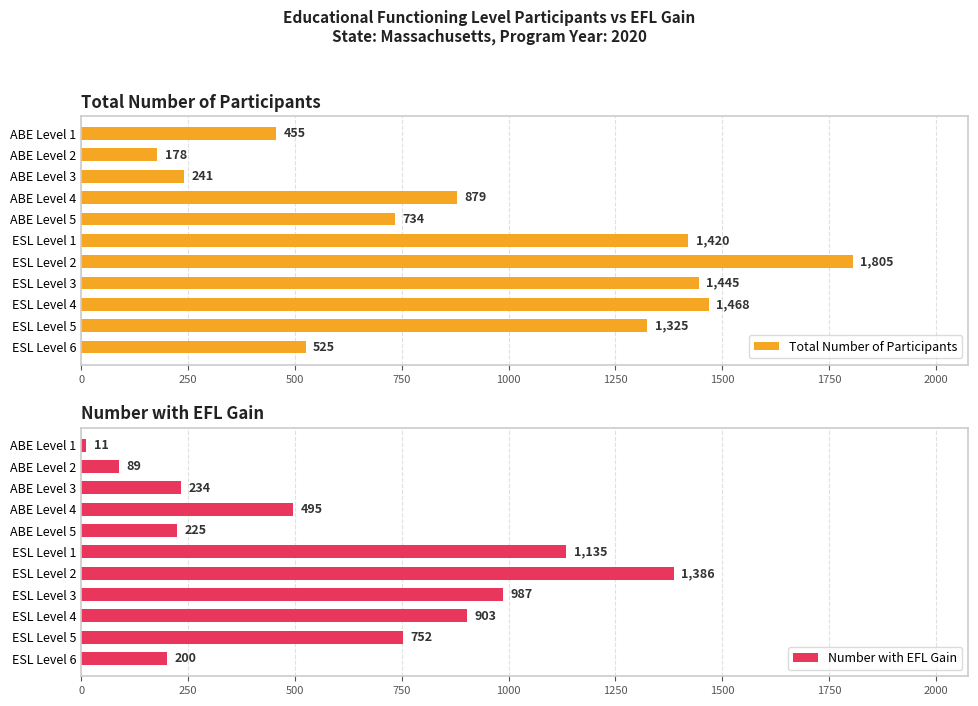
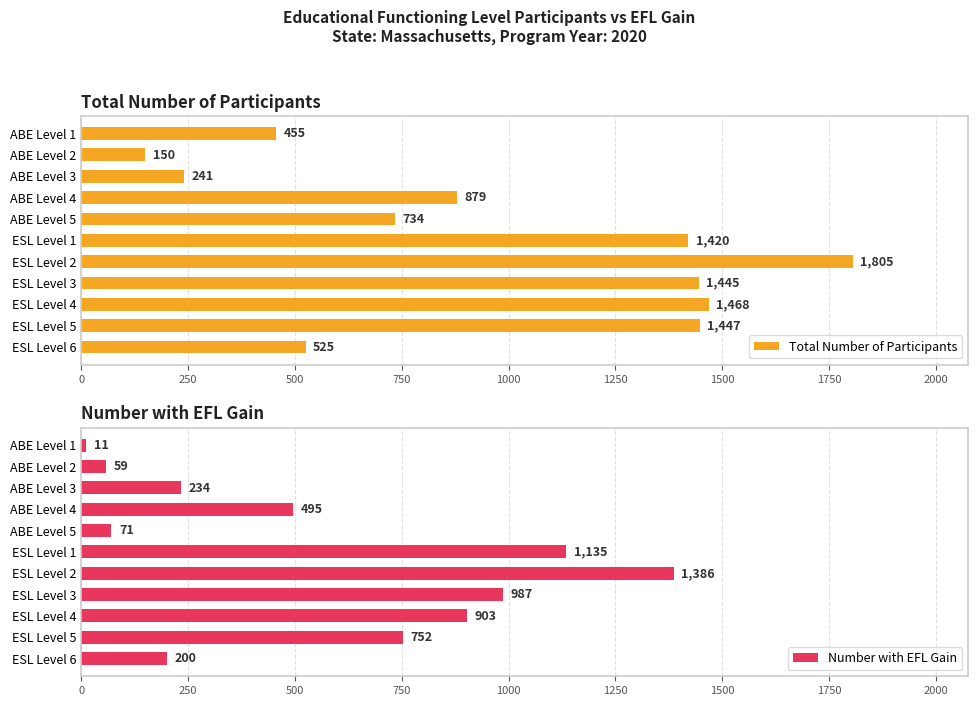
Total Number of Participants, ABE Level 2: 178 -> 150
Total Number of Participants, ESL Level 5: 1,325 -> 1,447
Number with EFL Gain, ABE Level 2: 89 -> 59
Number with EFL Gain, ABE Level 5: 225 -> 71
